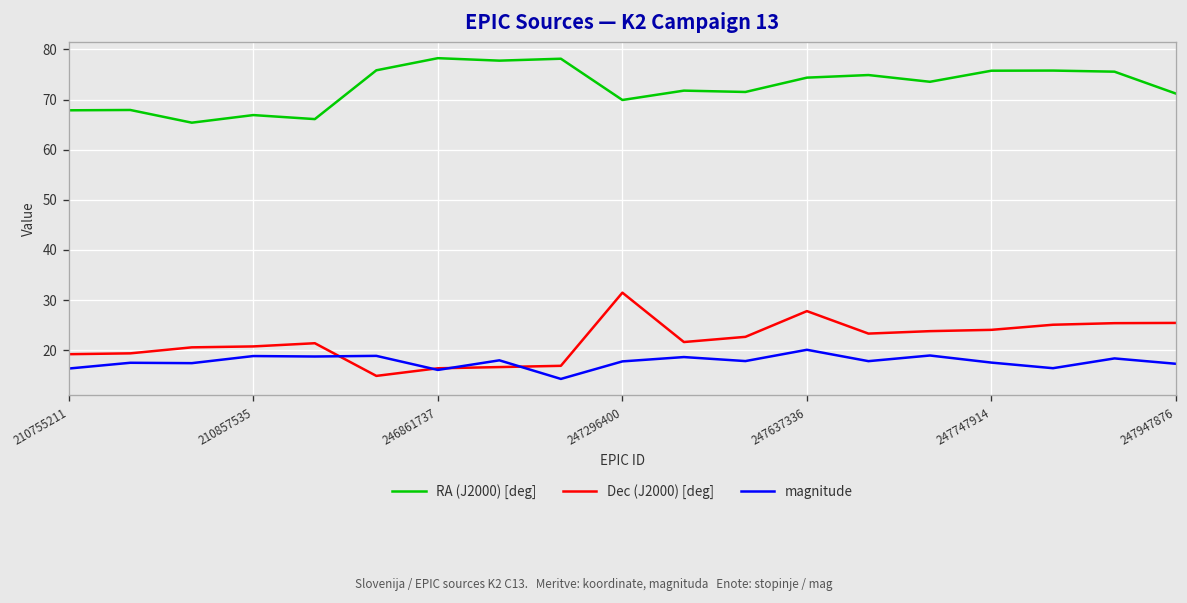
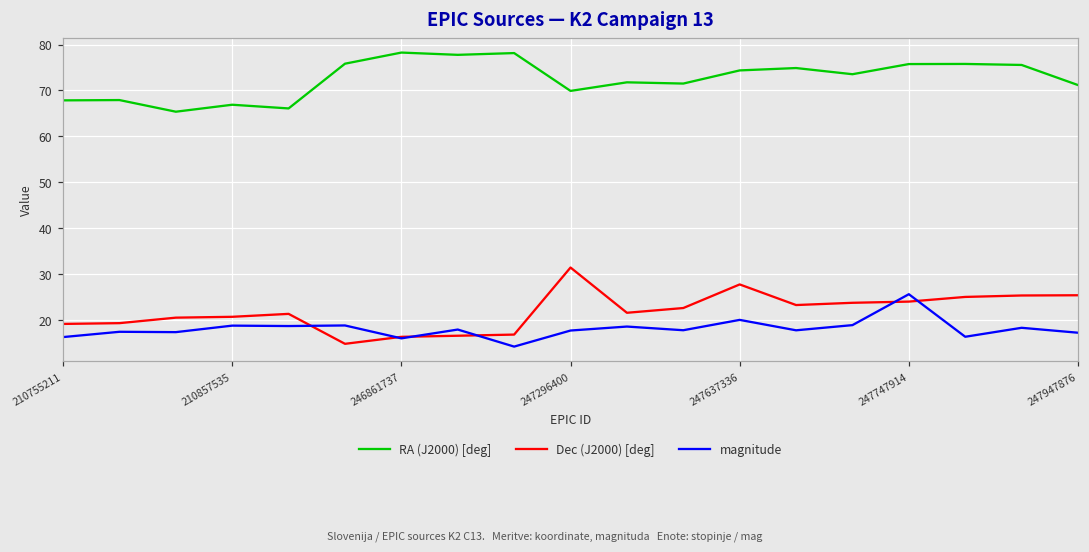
magnitude, 247747914: 18 -> 26
